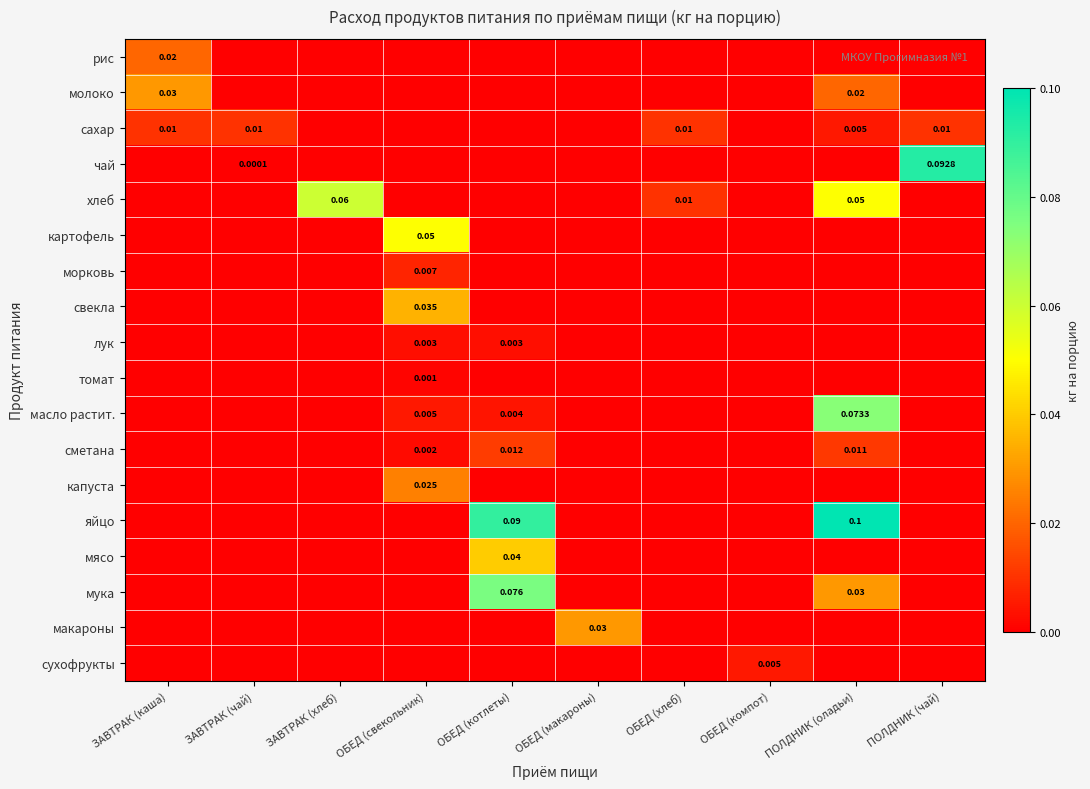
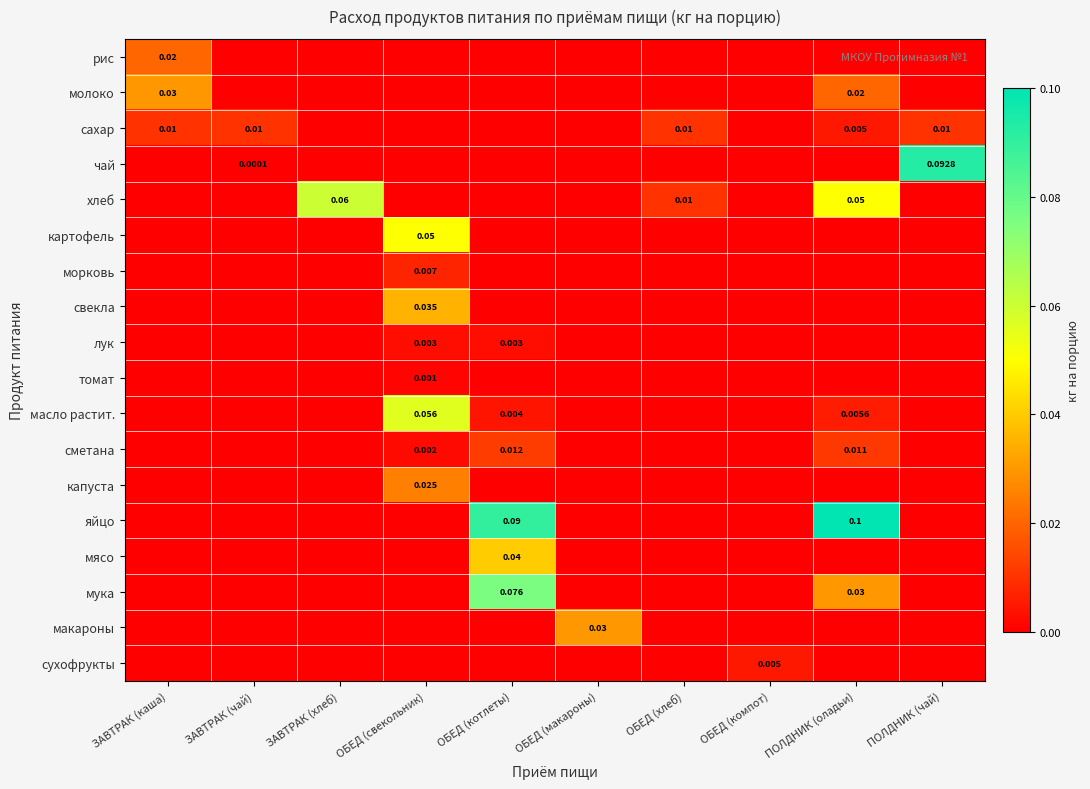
масло растит., ОБЕД (свекольник): 0.005 -> 0.056
масло растит., ПОЛДНИК (оладьи): 0.0733 -> 0.0056
